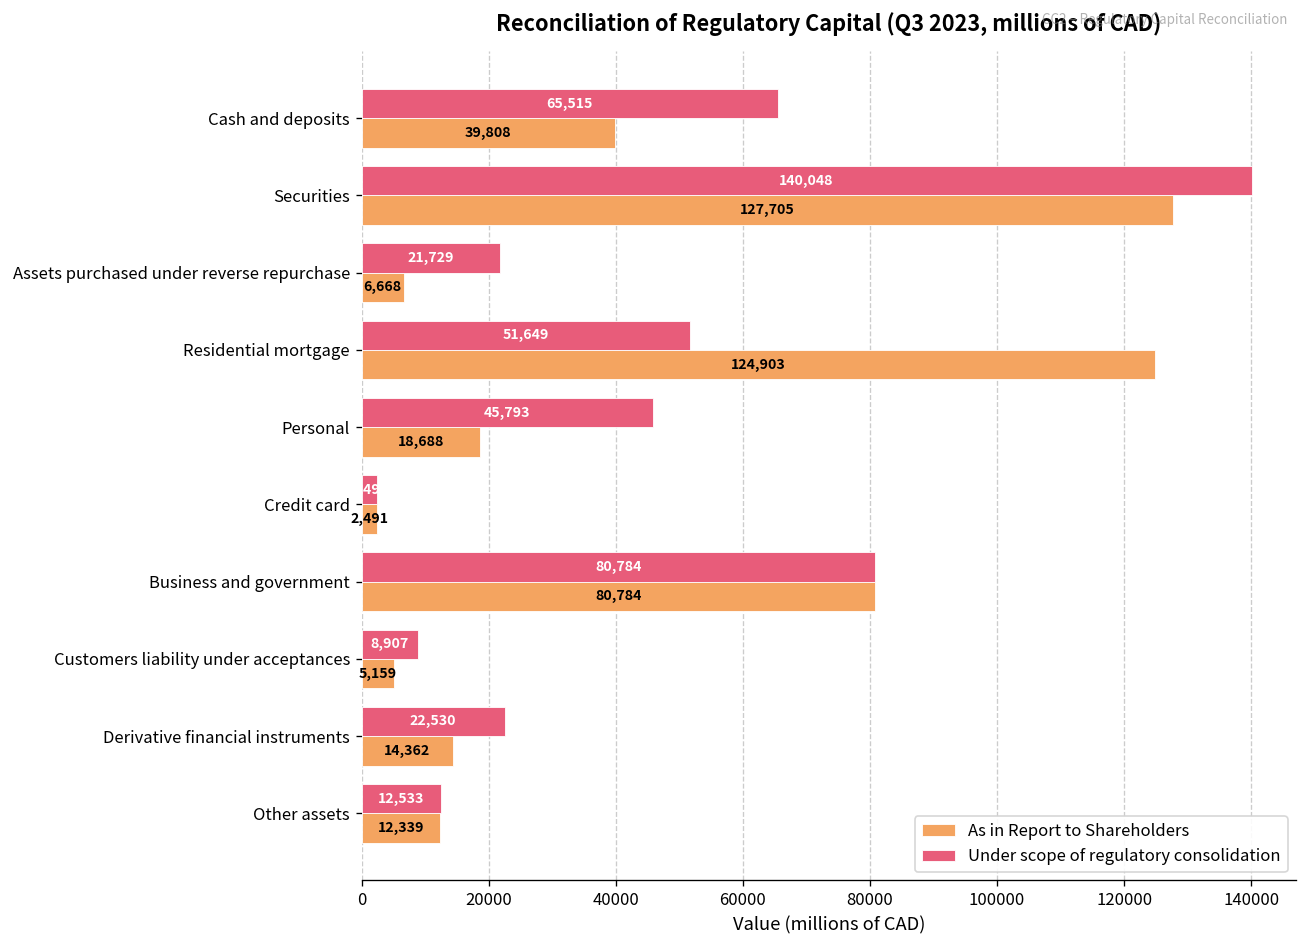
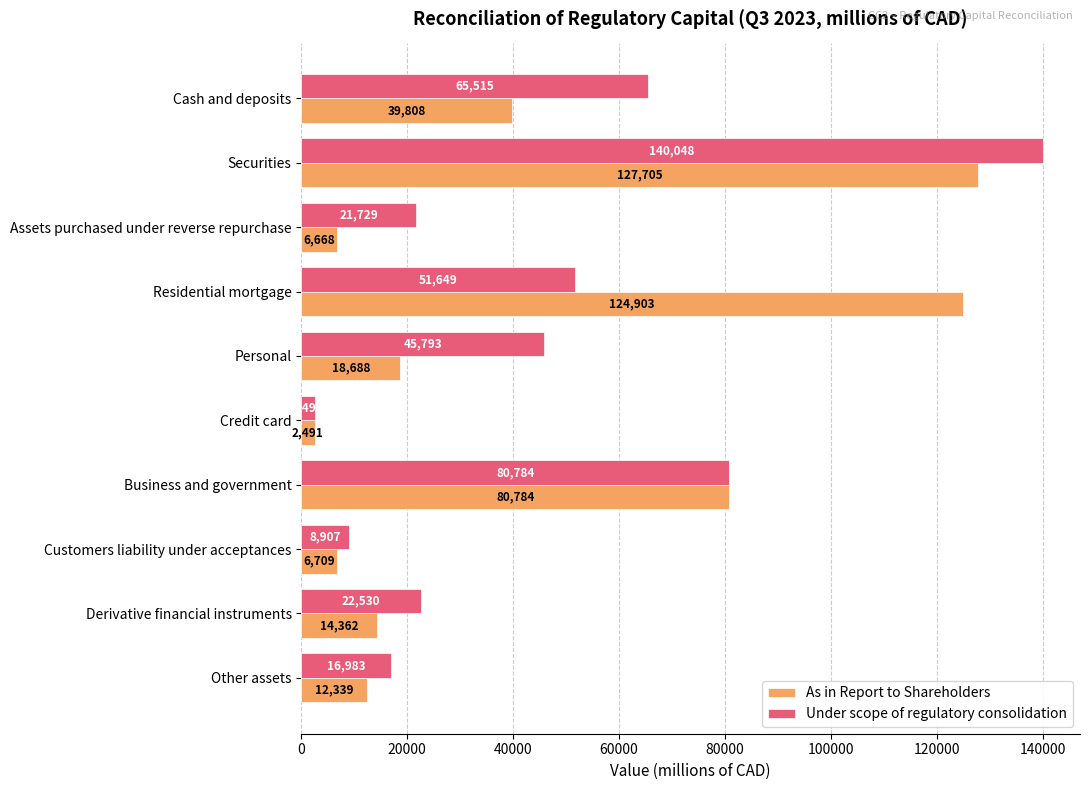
As in Report to Shareholders, Customers liability under acceptances: 5,159 -> 6,709
Under scope of regulatory consolidation, Other assets: 12,533 -> 16,983
